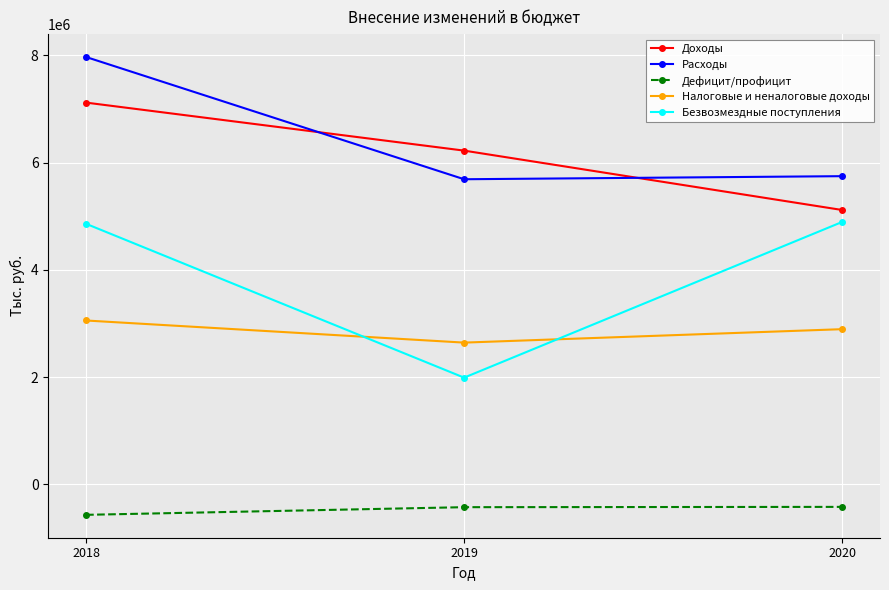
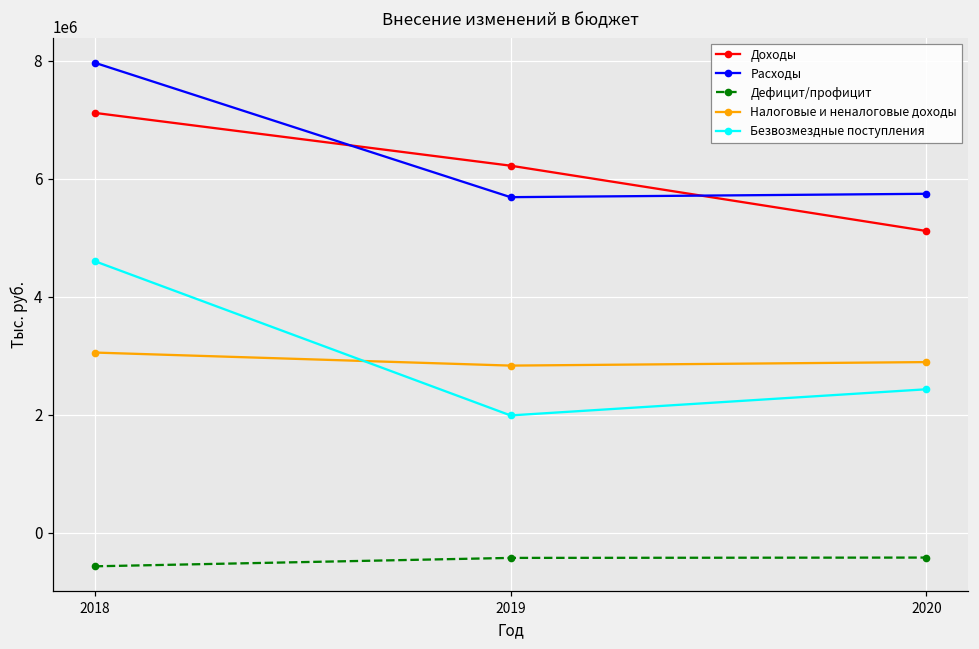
Безвозмездные поступления, 2018: 4900000 -> 4600000
Налоговые и неналоговые доходы, 2019: 2600000 -> 2800000
Безвозмездные поступления, 2020: 4900000 -> 2400000
